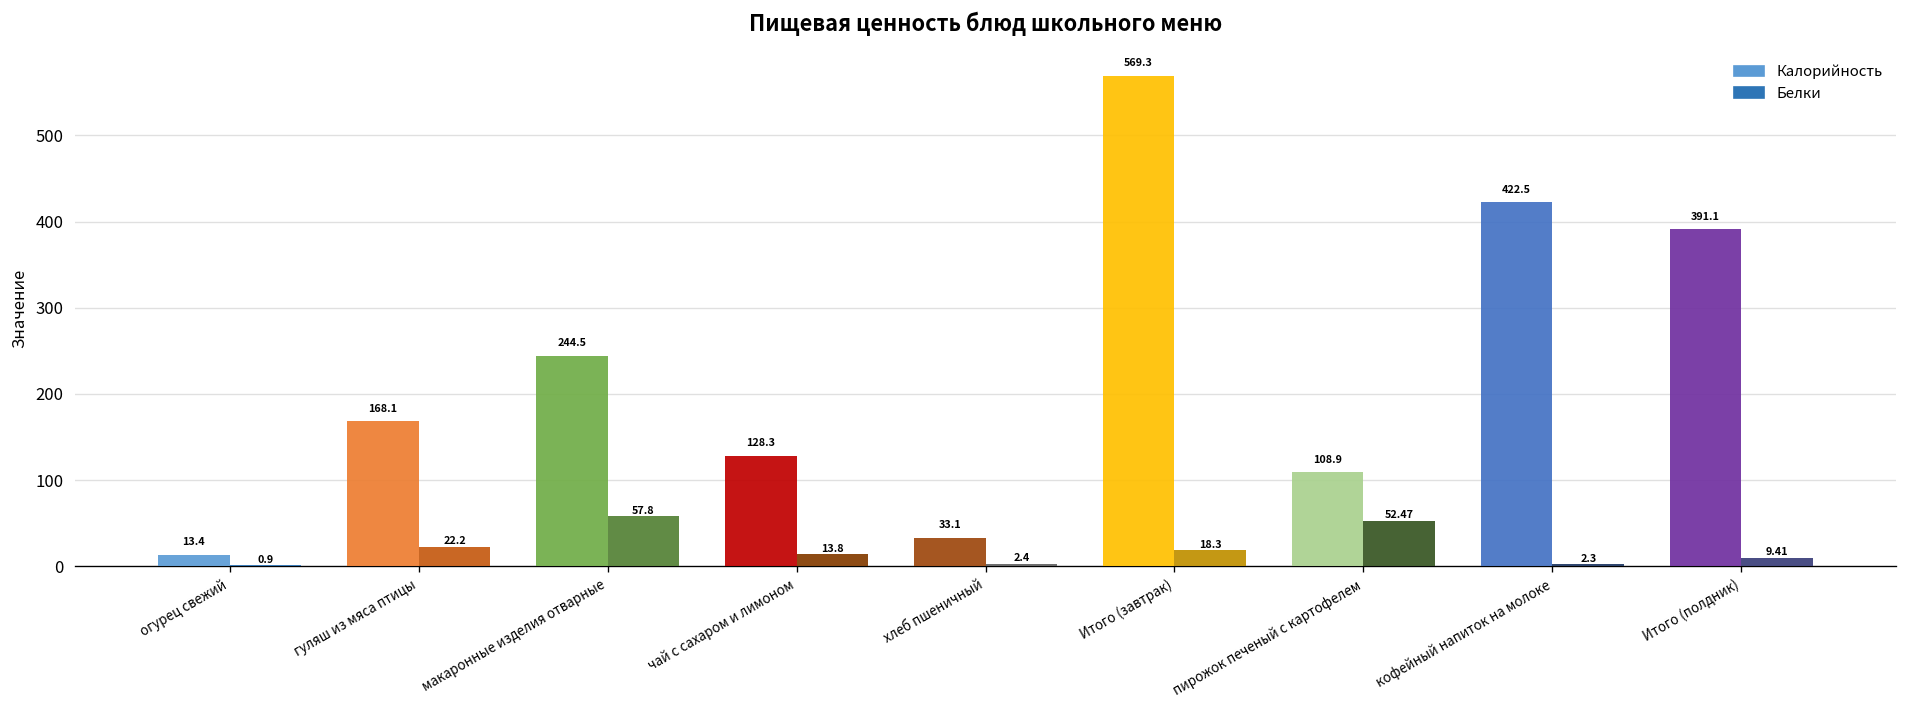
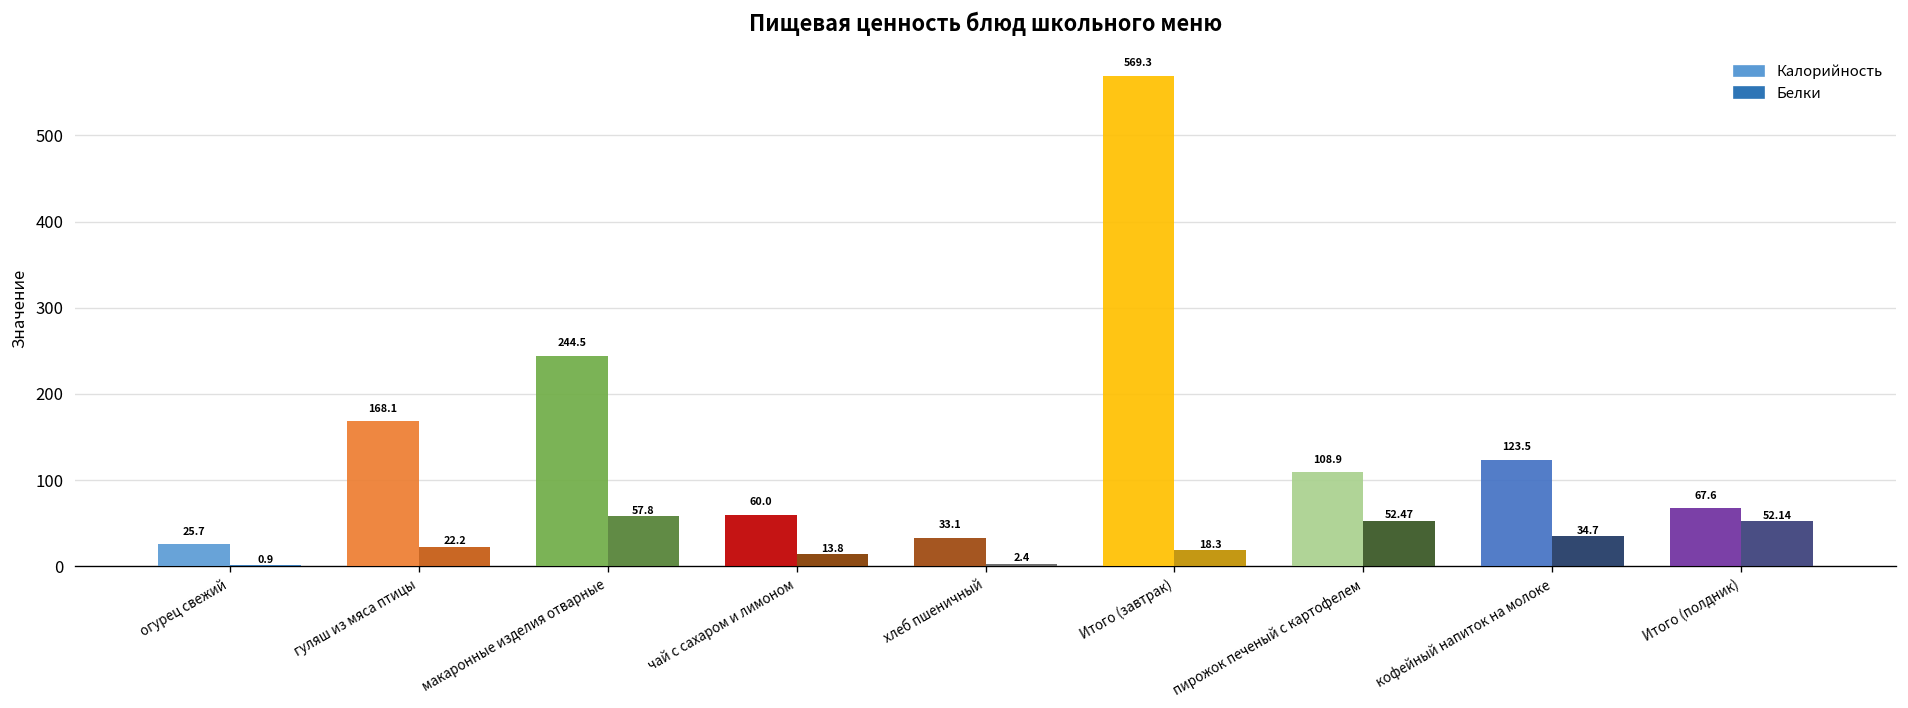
Калорийность, огурец свежий: 13.4 -> 25.7
Калорийность, чай с сахаром и лимоном: 128.3 -> 60.0
Калорийность, кофейный напиток на молоке: 422.5 -> 123.5
Белки, кофейный напиток на молоке: 2.3 -> 34.7
Калорийность, Итого (полдник): 391.1 -> 67.6
Белки, Итого (полдник): 9.41 -> 52.14
